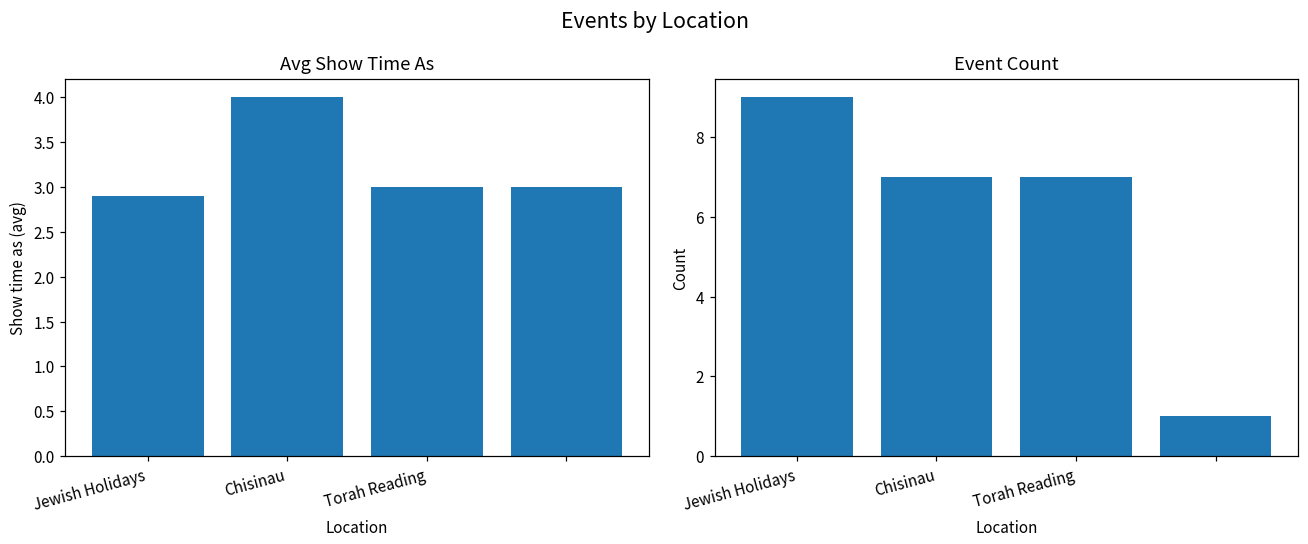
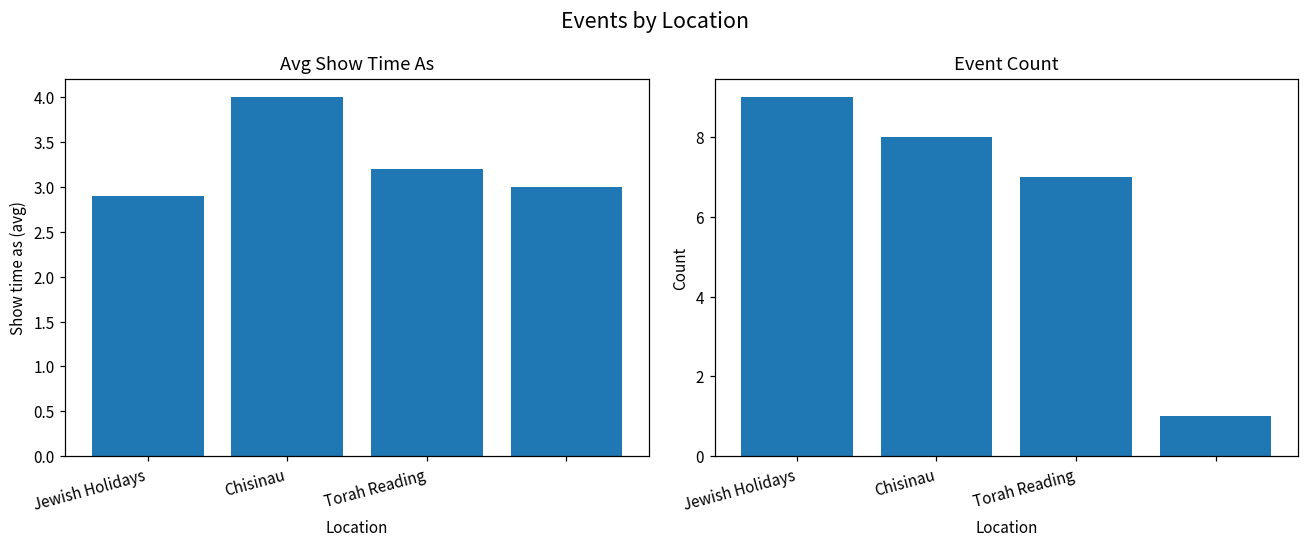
Avg Show Time As, Torah Reading: 3.0 -> 3.2
Event Count, Chisinau: 7 -> 8
